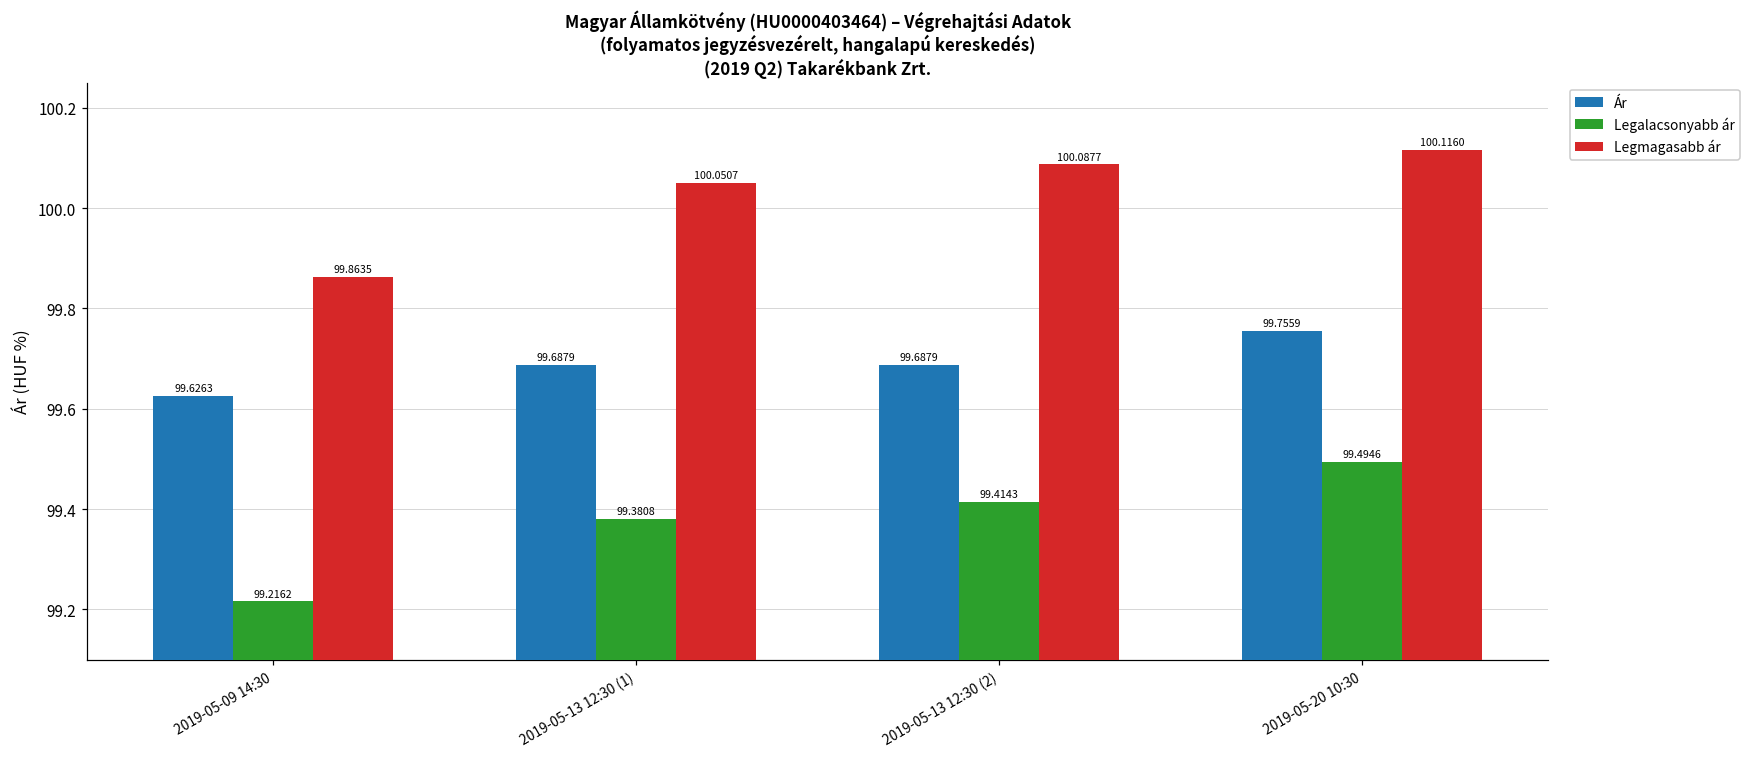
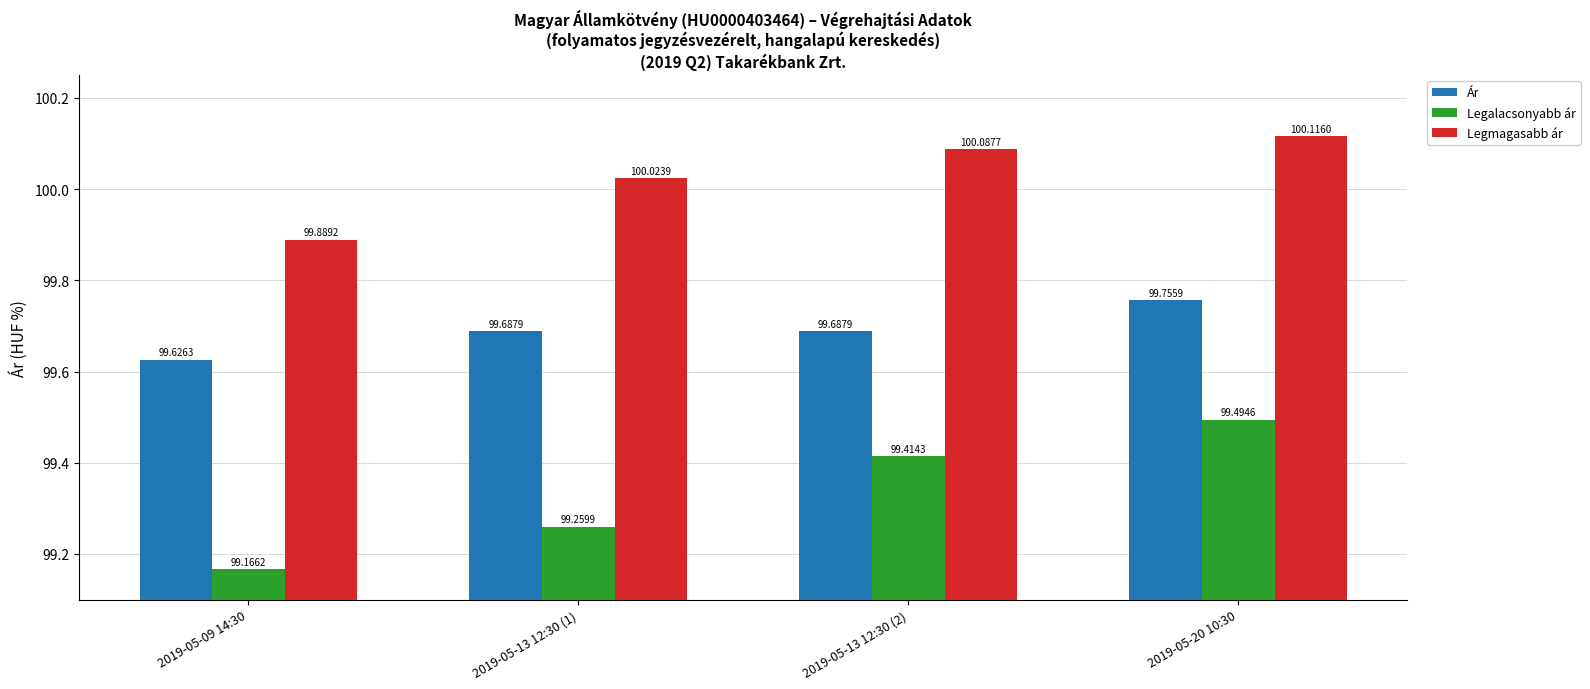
Legalacsonyabb ár, 2019-05-09 14:30: 99.2162 -> 99.1662
Legmagasabb ár, 2019-05-09 14:30: 99.8635 -> 99.8892
Legalacsonyabb ár, 2019-05-13 12:30 (1): 99.3808 -> 99.2599
Legmagasabb ár, 2019-05-13 12:30 (1): 100.0507 -> 100.0239
